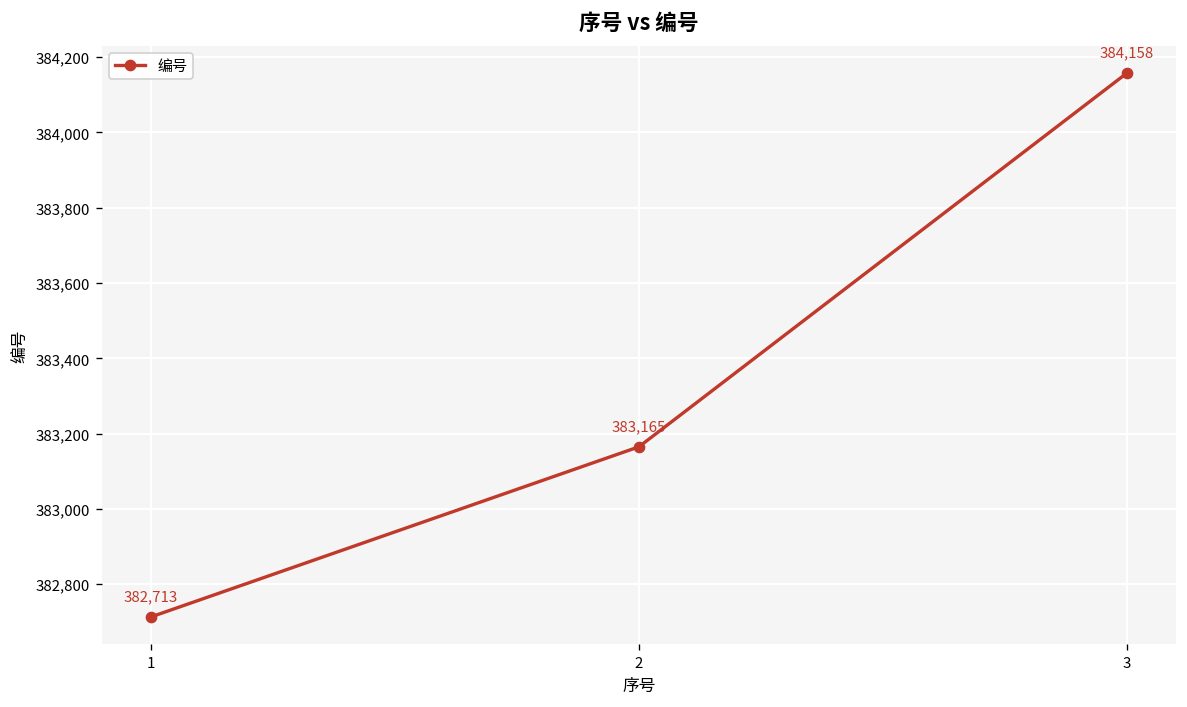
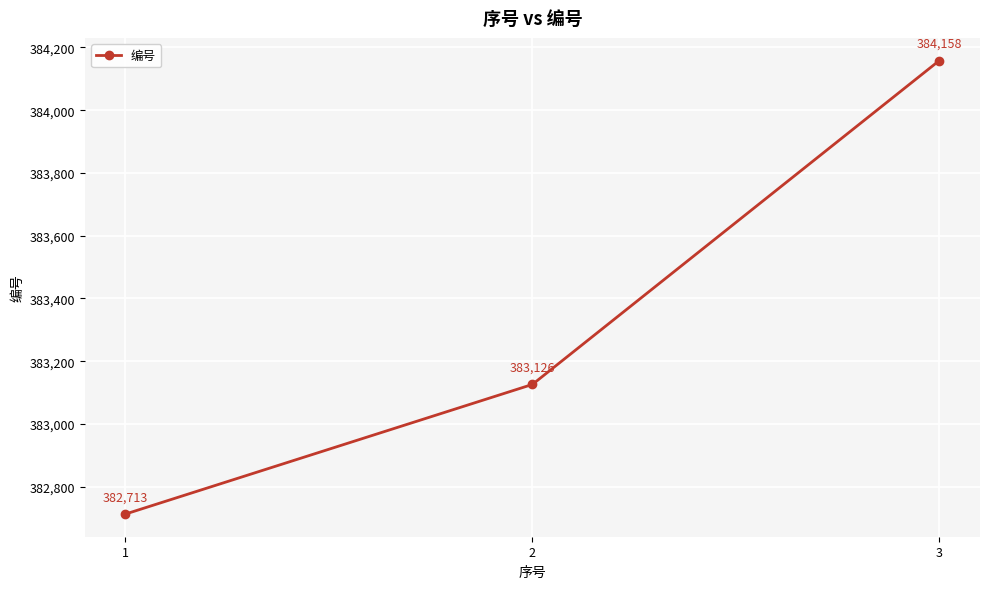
2: 383,165 -> 383,126
